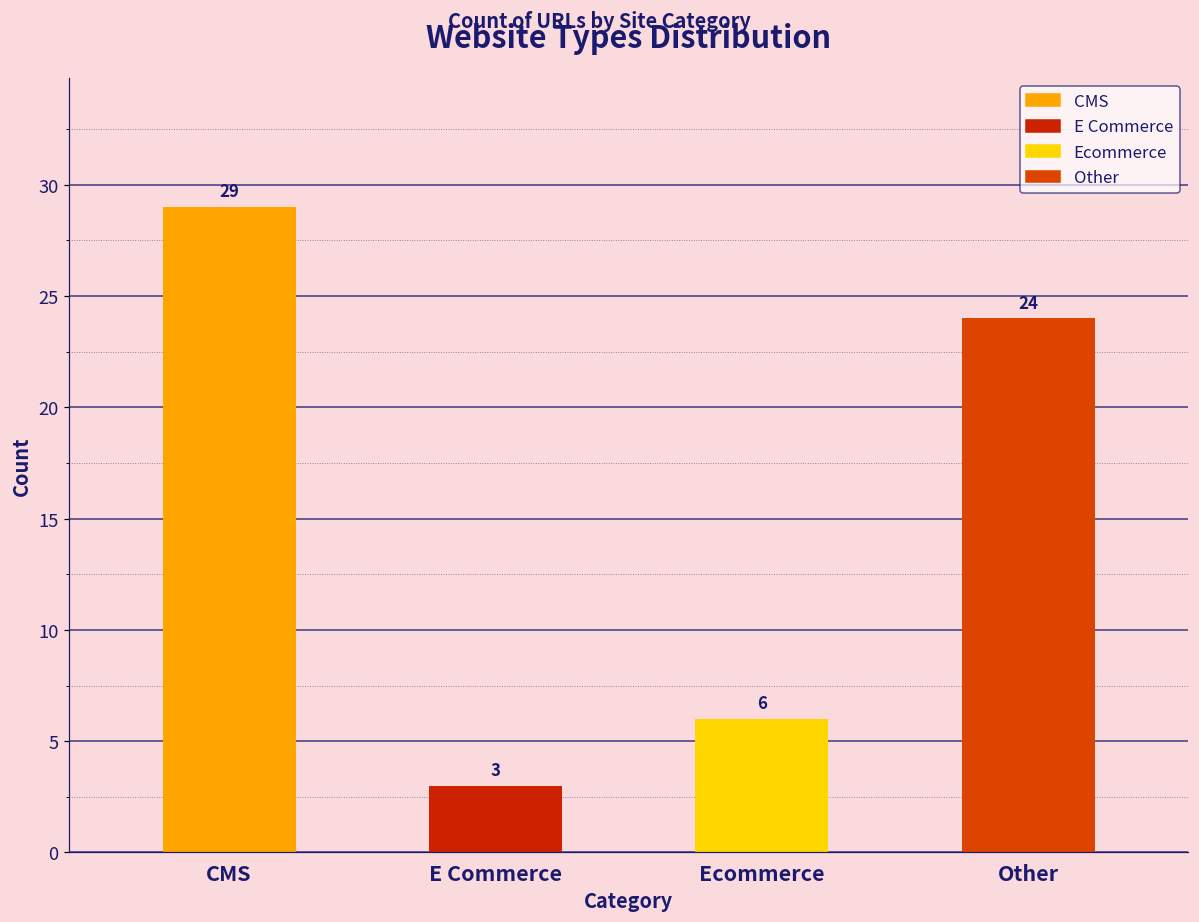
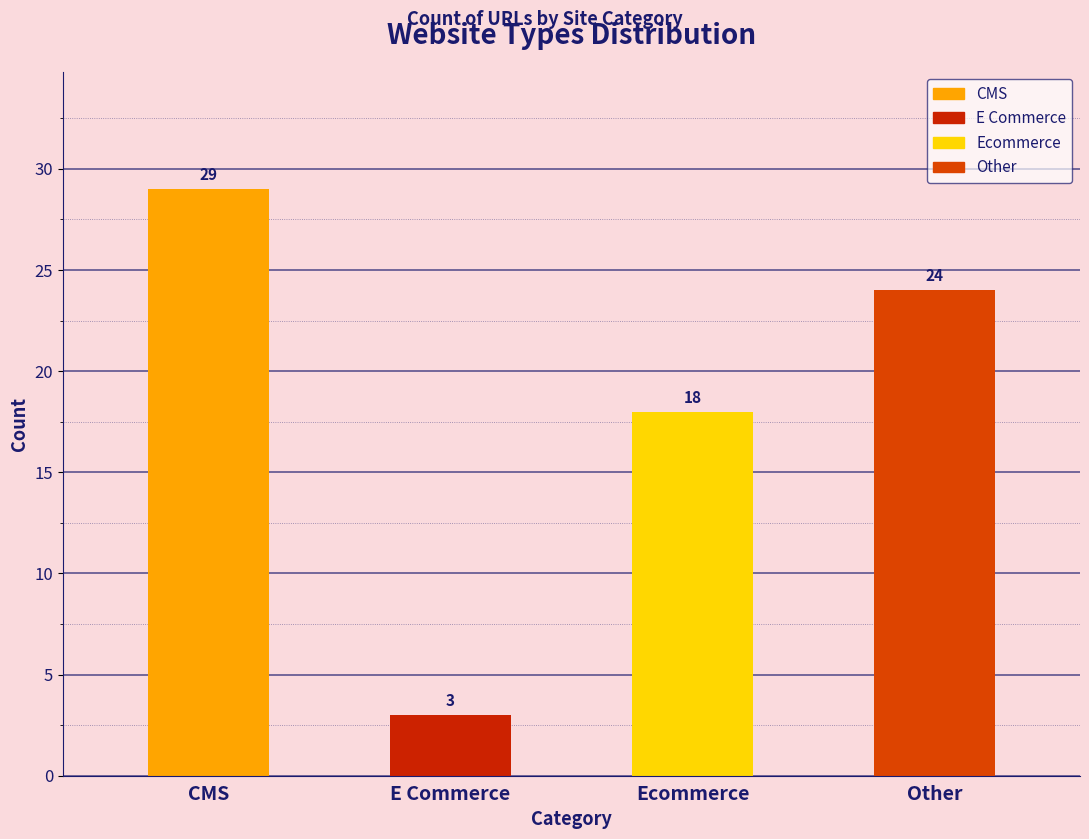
Ecommerce: 6 -> 18
